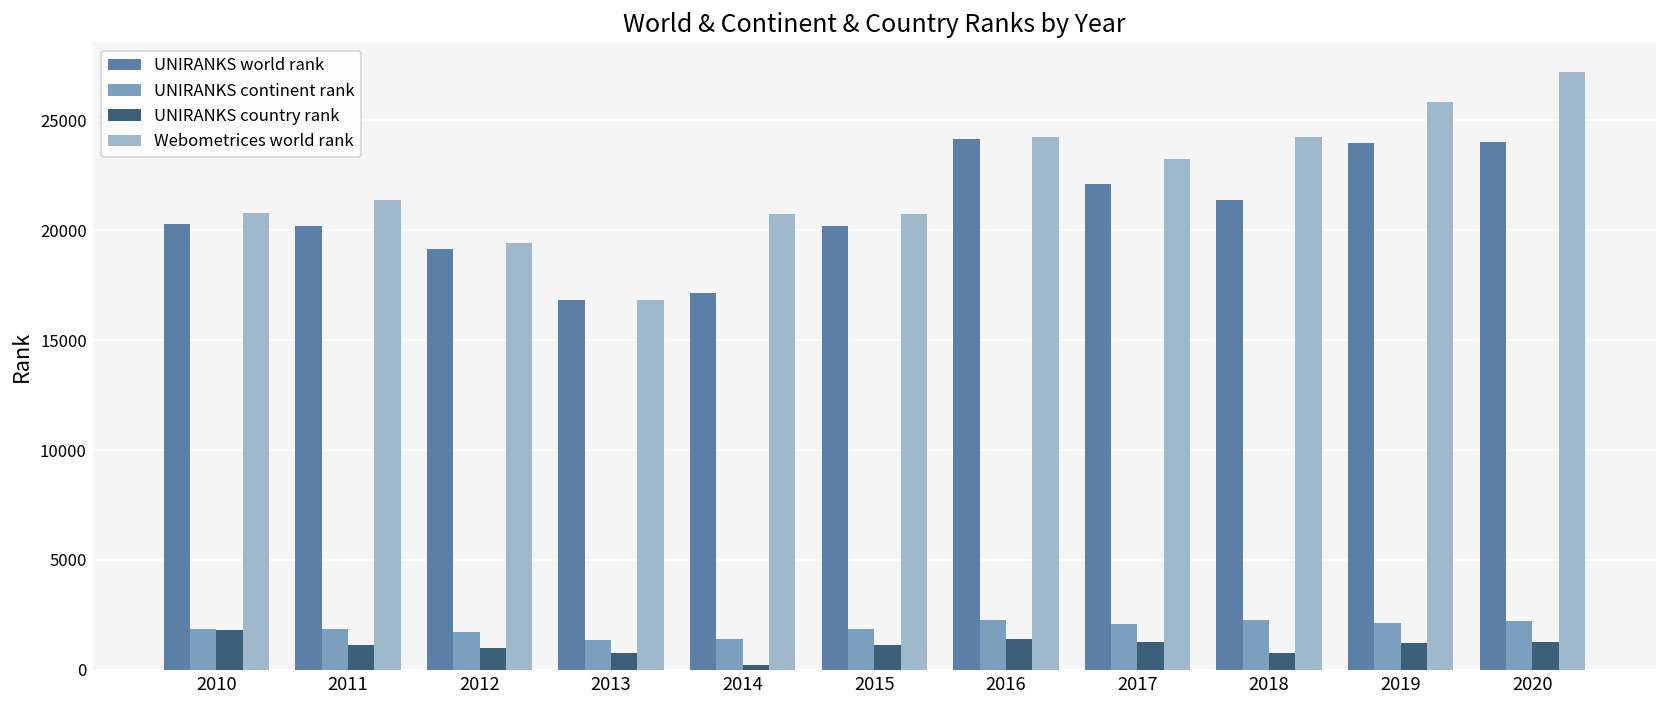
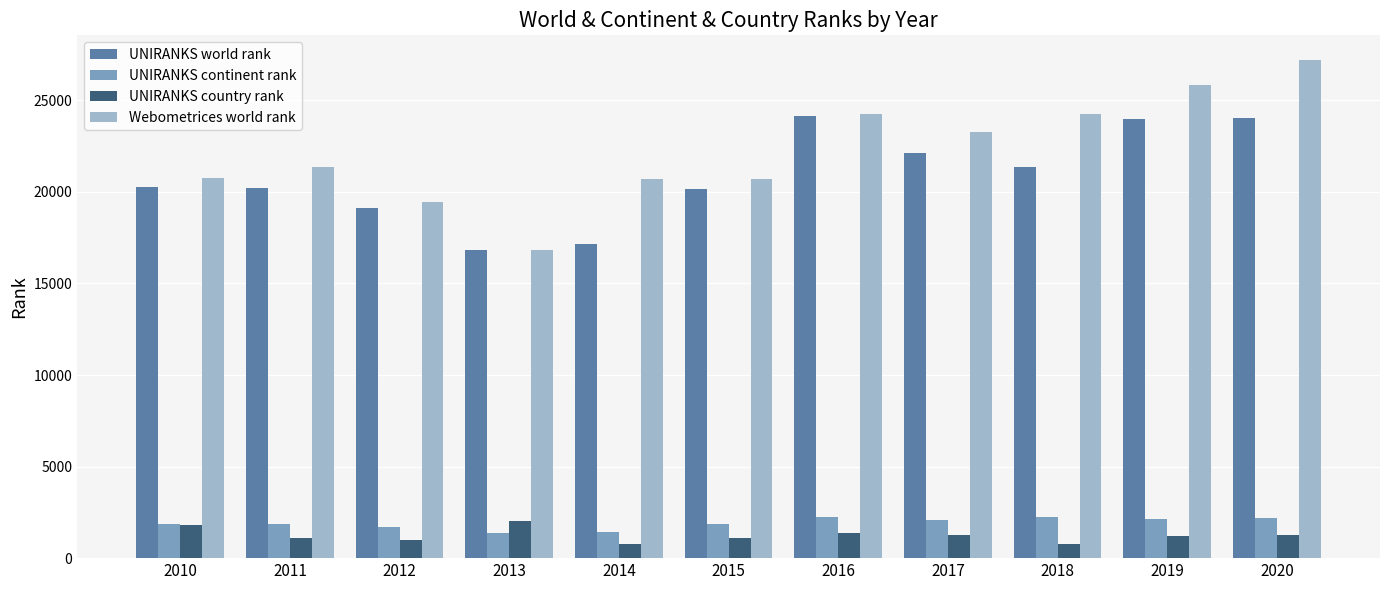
UNIRANKS country rank, 2013: 800 -> 2000
UNIRANKS country rank, 2014: 200 -> 800
